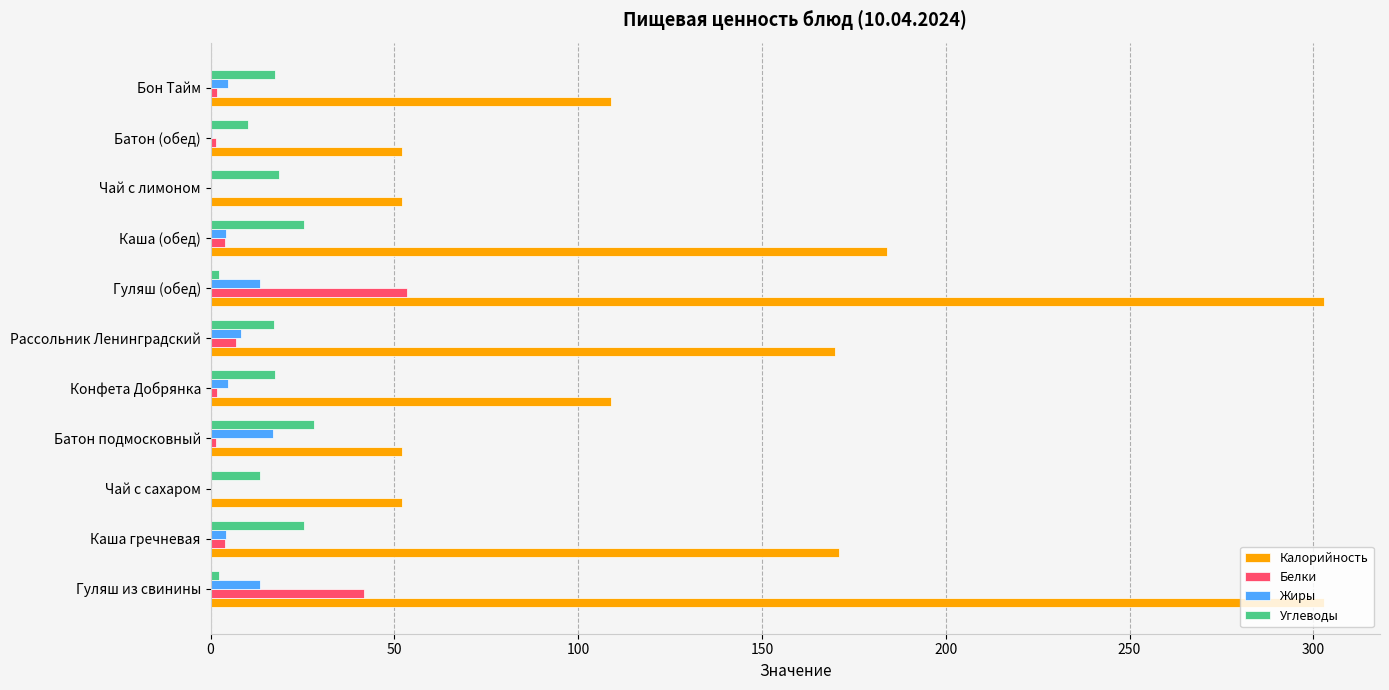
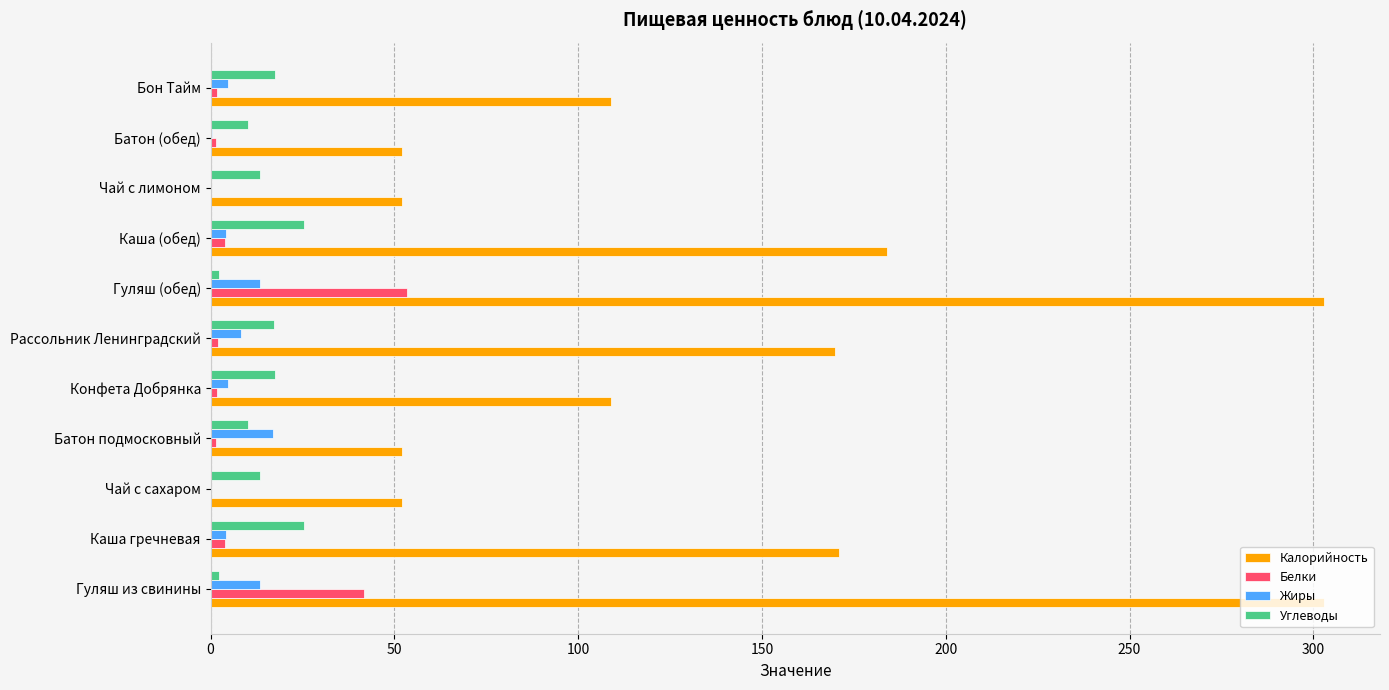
Углеводы, Чай с лимоном: 19 -> 14
Белки, Рассольник Ленинградский: 7 -> 2
Углеводы, Батон подмосковный: 28 -> 10
